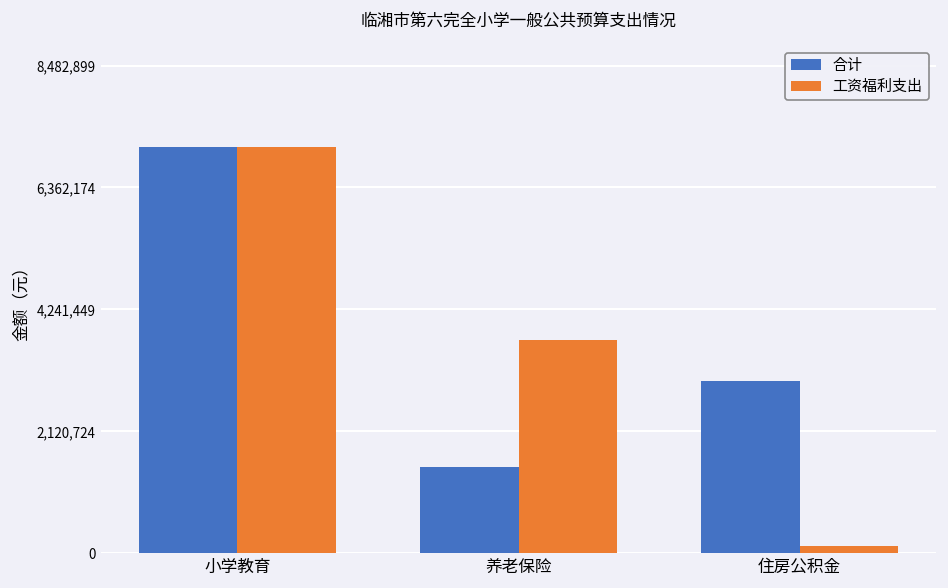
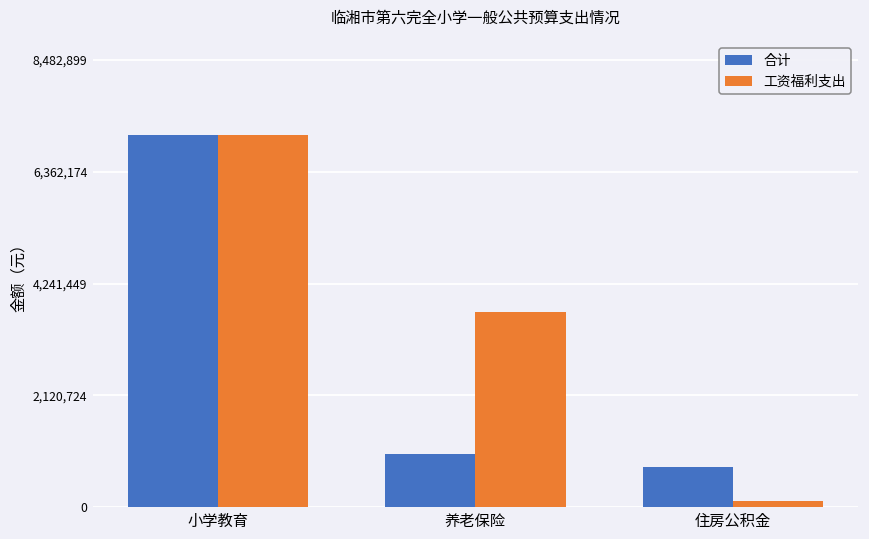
合计, 养老保险: 1,500,000 -> 1,000,000
合计, 住房公积金: 3,000,000 -> 800,000
